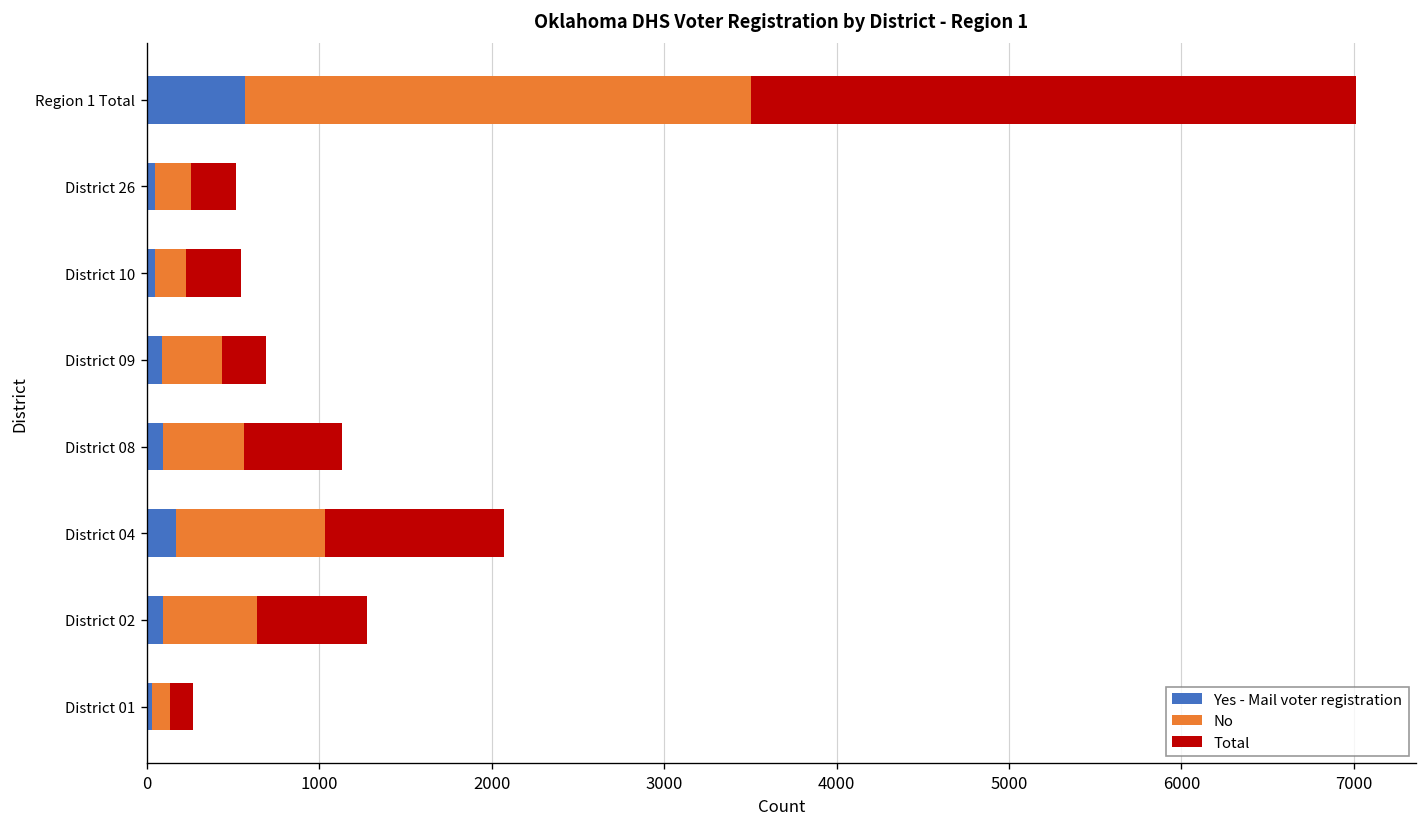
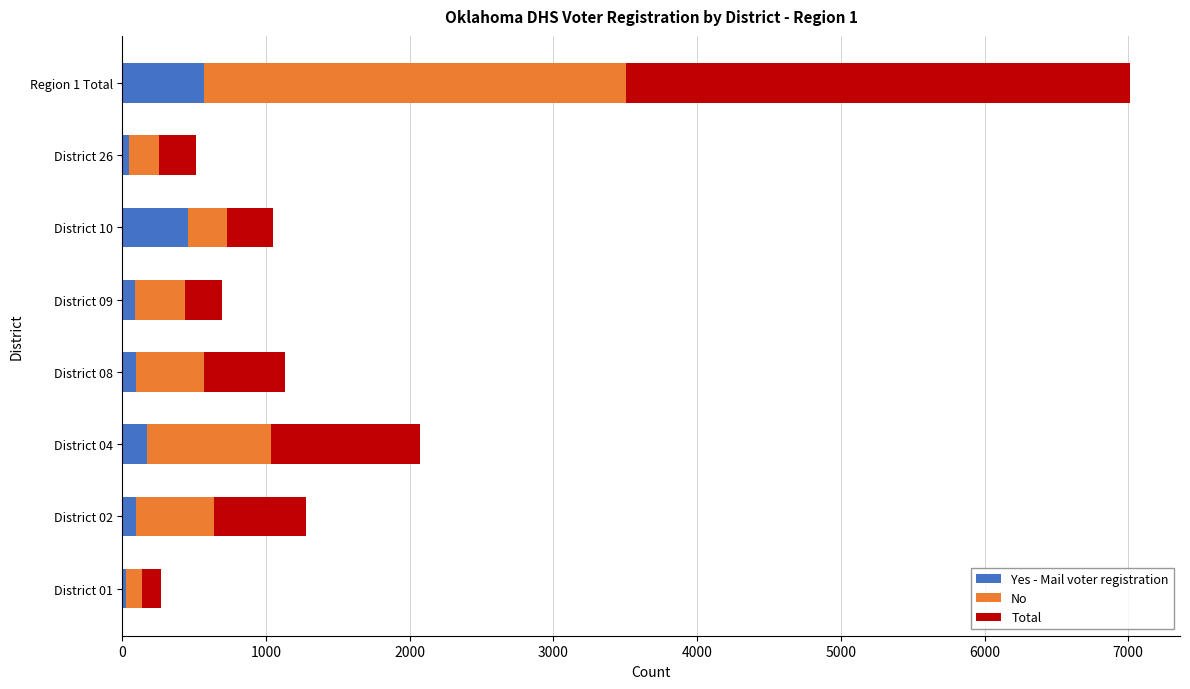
Yes - Mail voter registration, District 10: 50 -> 460
No, District 10: 180 -> 270
